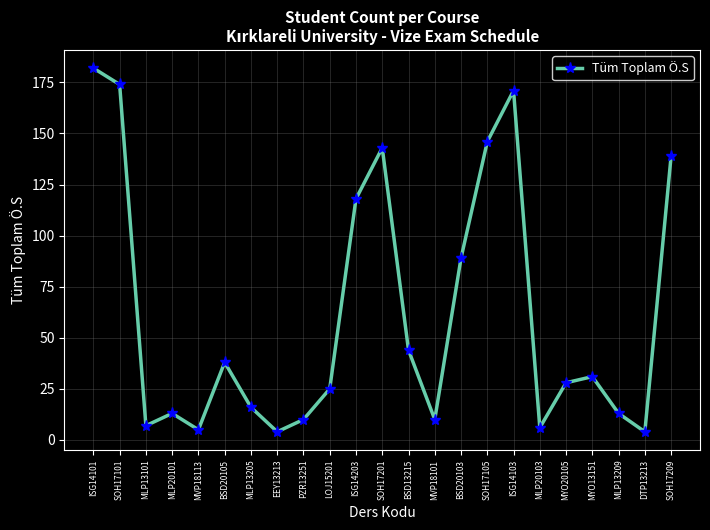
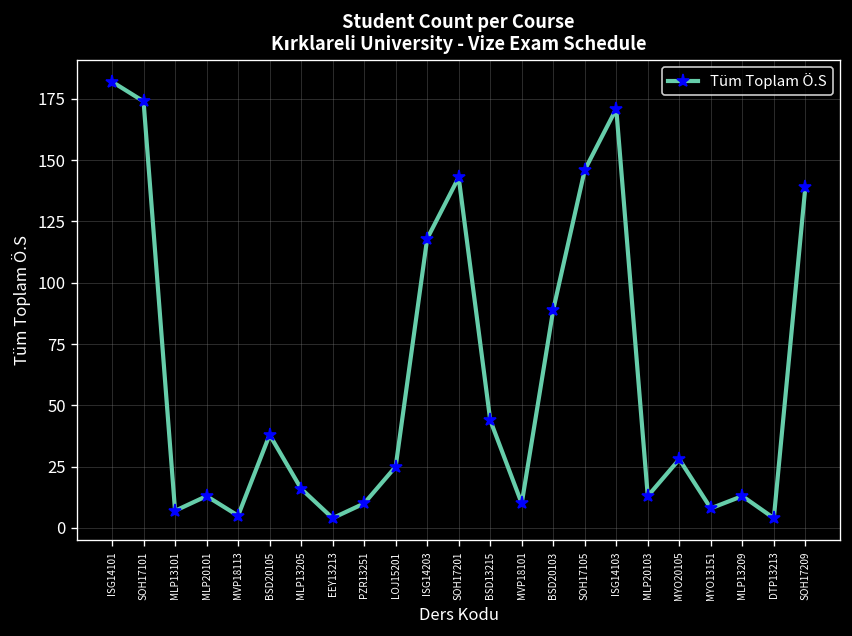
MLP20103: 6 -> 13
MYO13151: 31 -> 8
